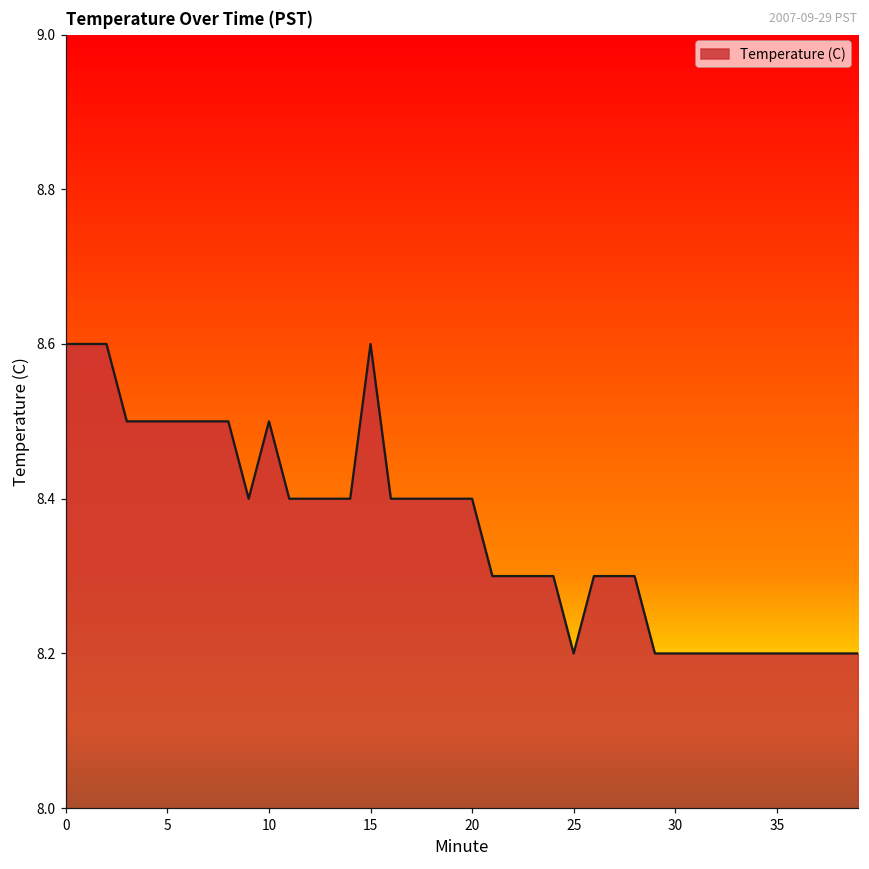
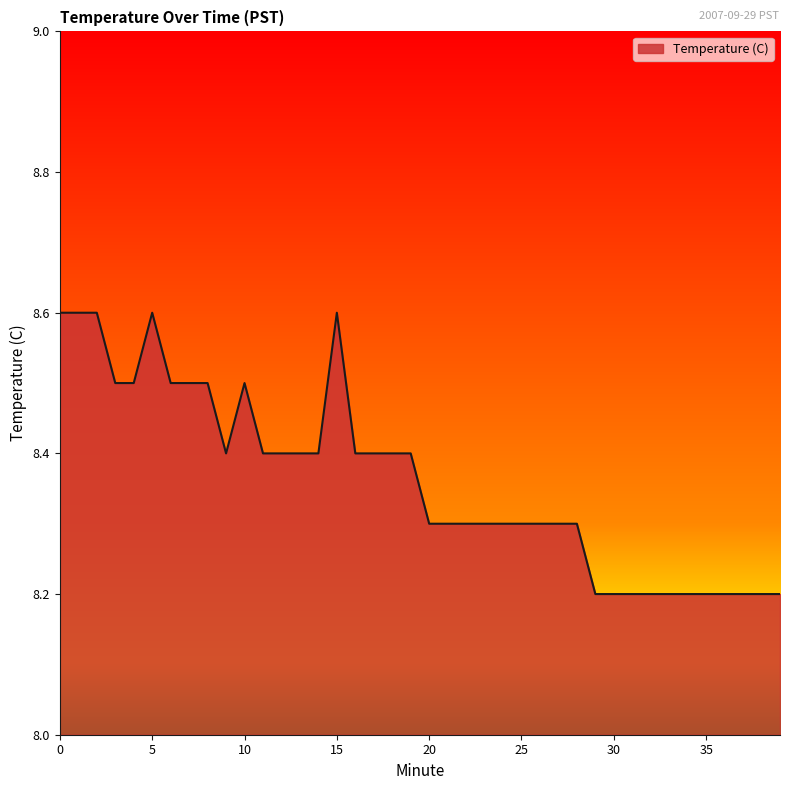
5: 8.5 -> 8.6
20: 8.4 -> 8.3
25: 8.2 -> 8.3
